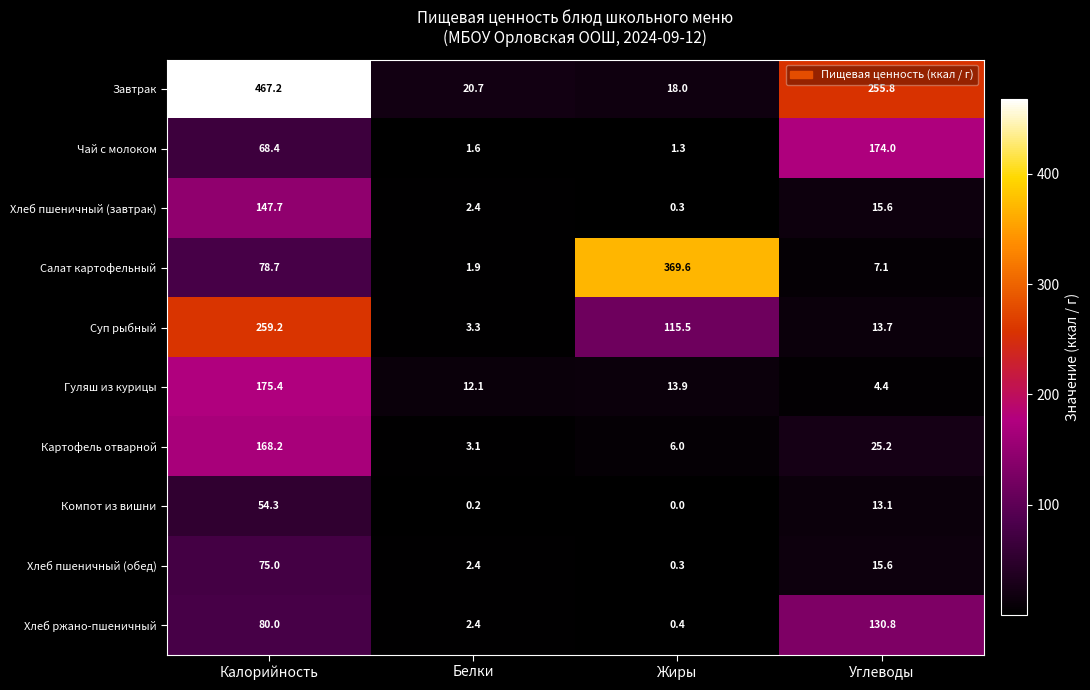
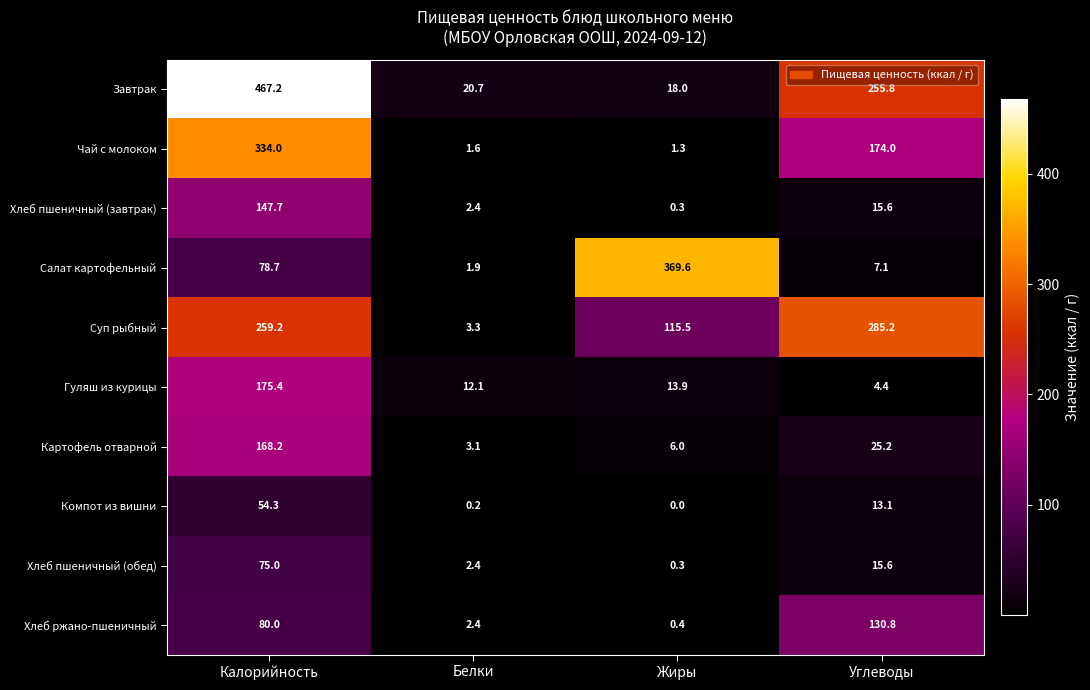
Чай с молоком, Калорийность: 68.4 -> 334.0
Суп рыбный, Углеводы: 13.7 -> 285.2
